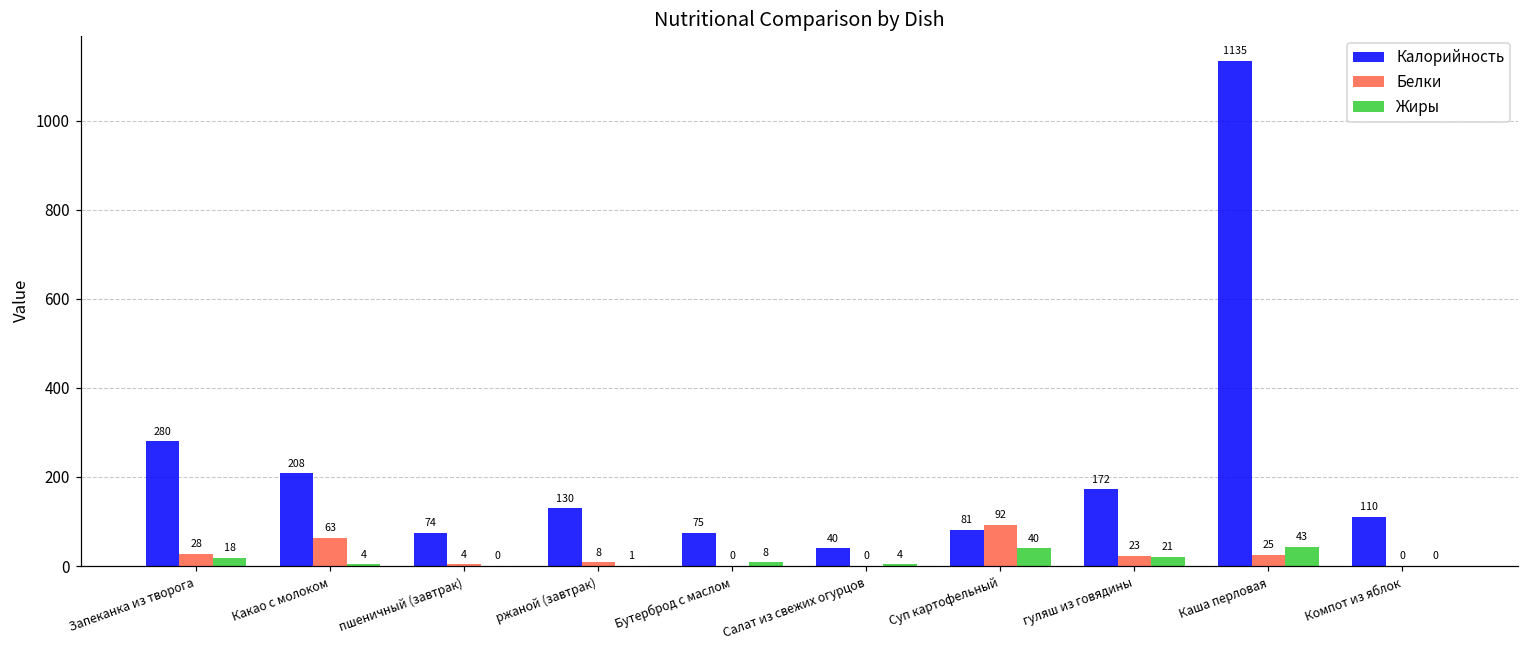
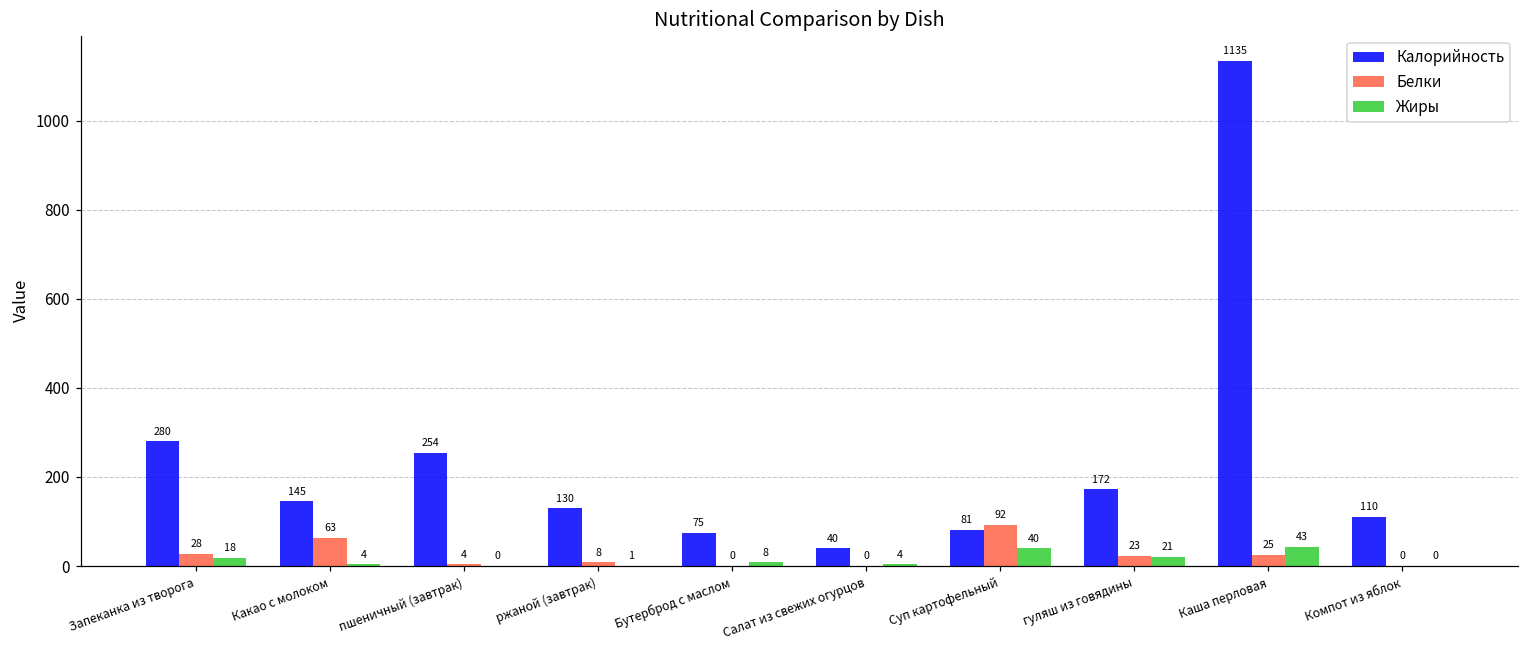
Калорийность, Какао с молоком: 208 -> 145
Калорийность, пшеничный (завтрак): 74 -> 254
